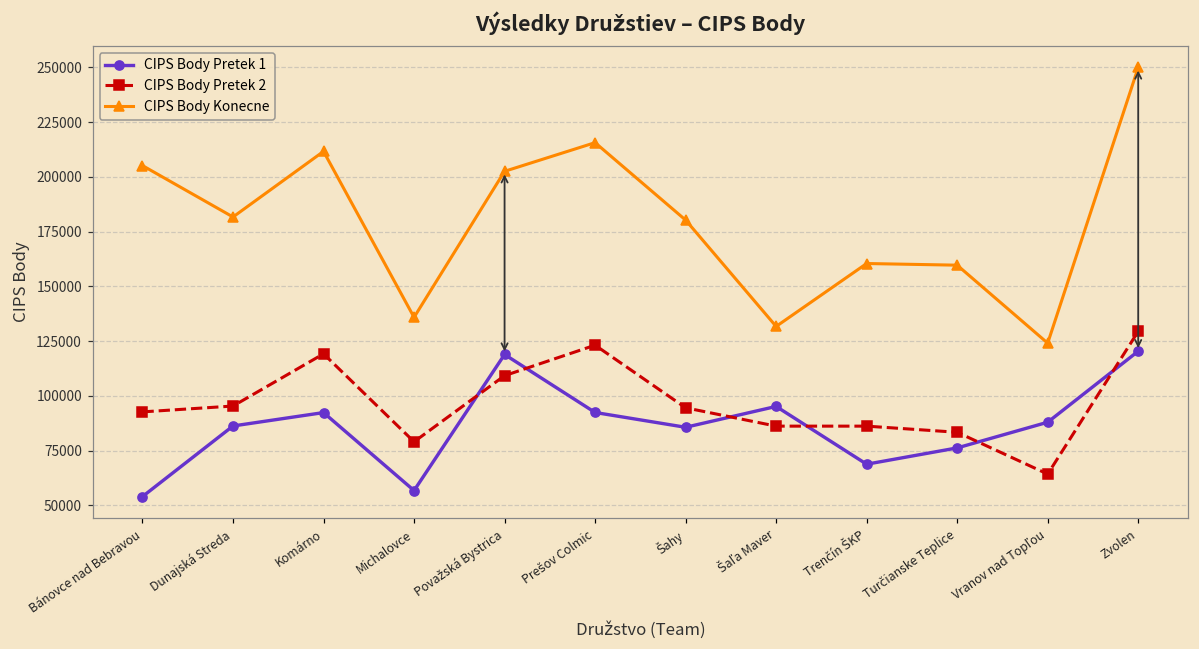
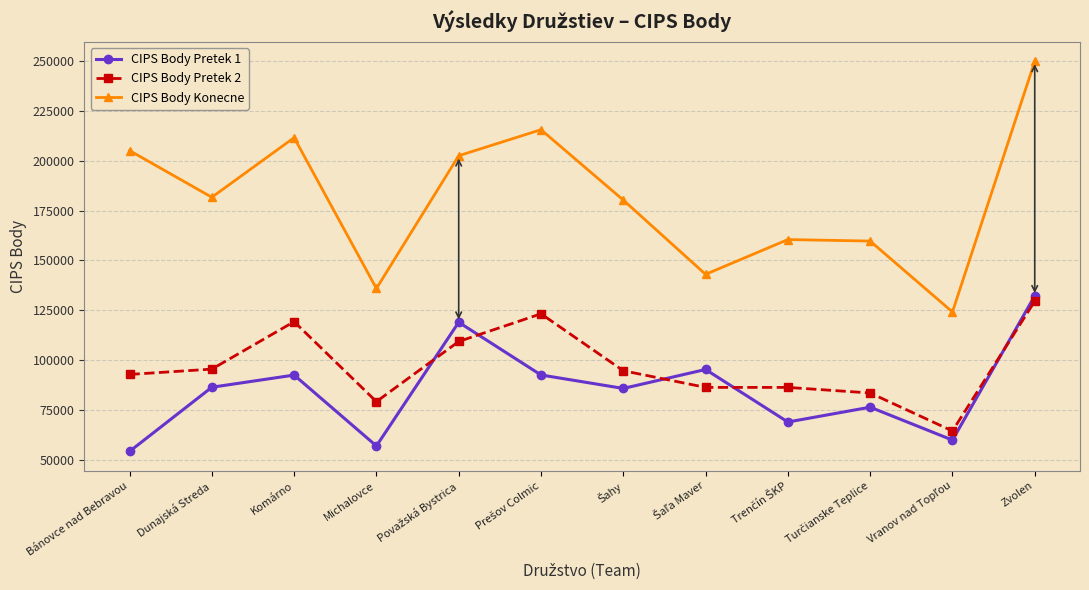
CIPS Body Konecne, Šaľa Maver: 132000 -> 143000
CIPS Body Pretek 1, Vranov nad Topľou: 88000 -> 60000
CIPS Body Pretek 1, Zvolen: 120000 -> 132000
